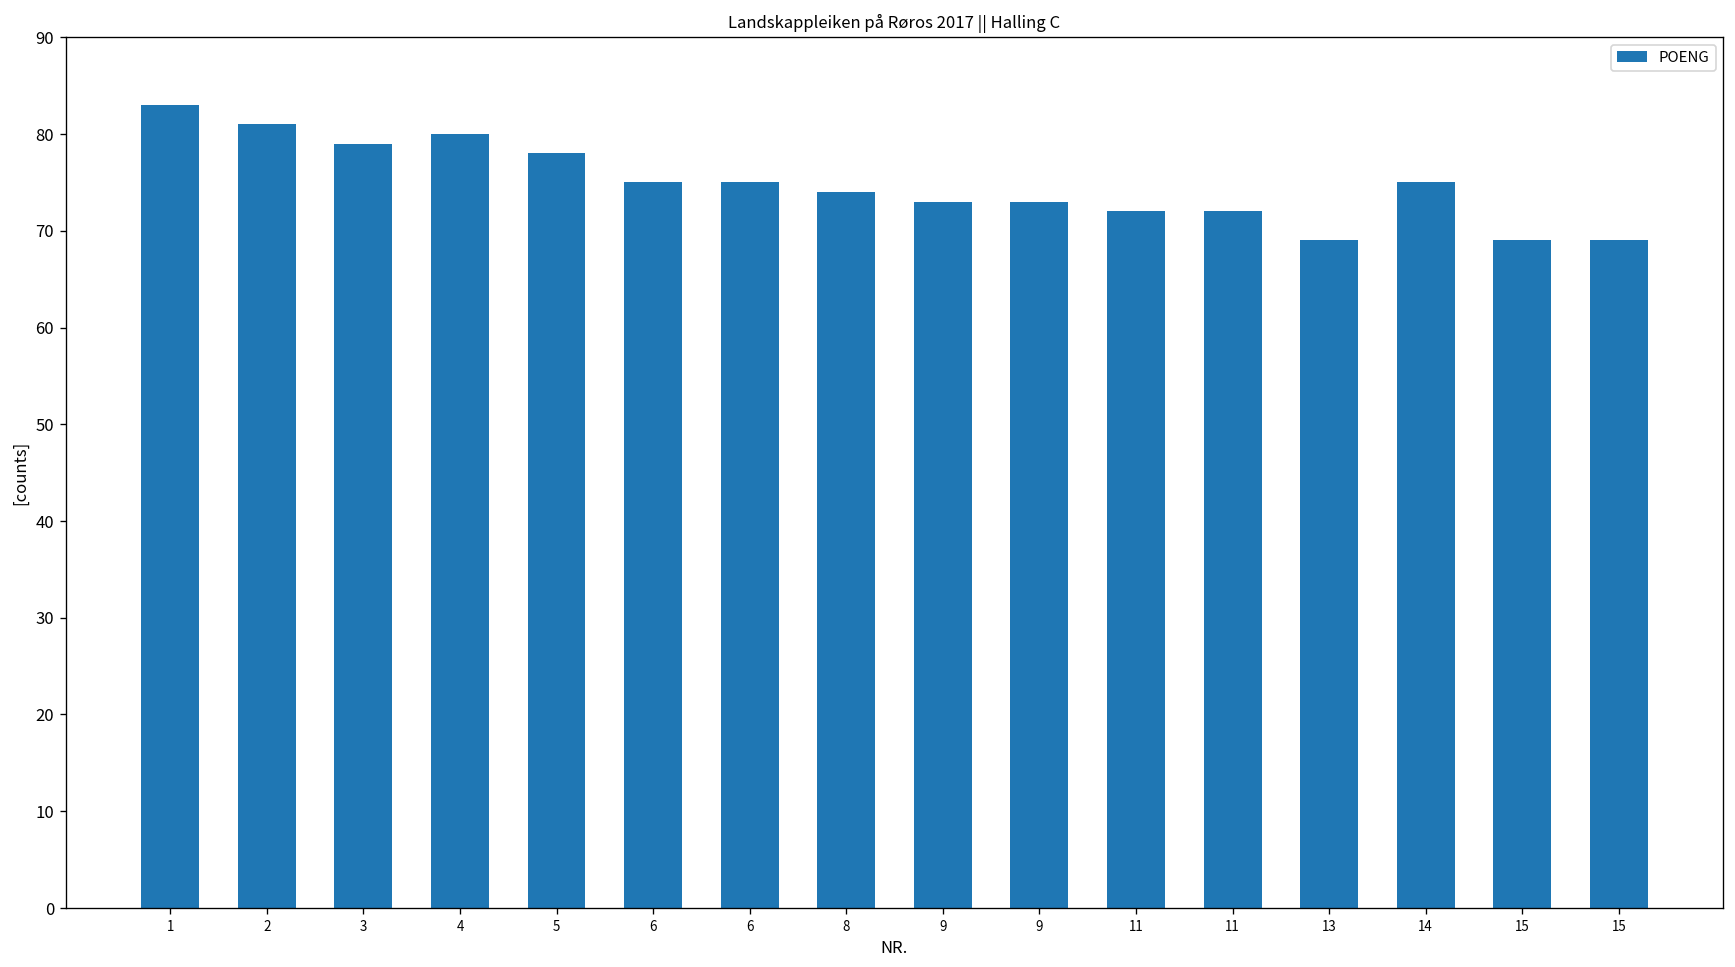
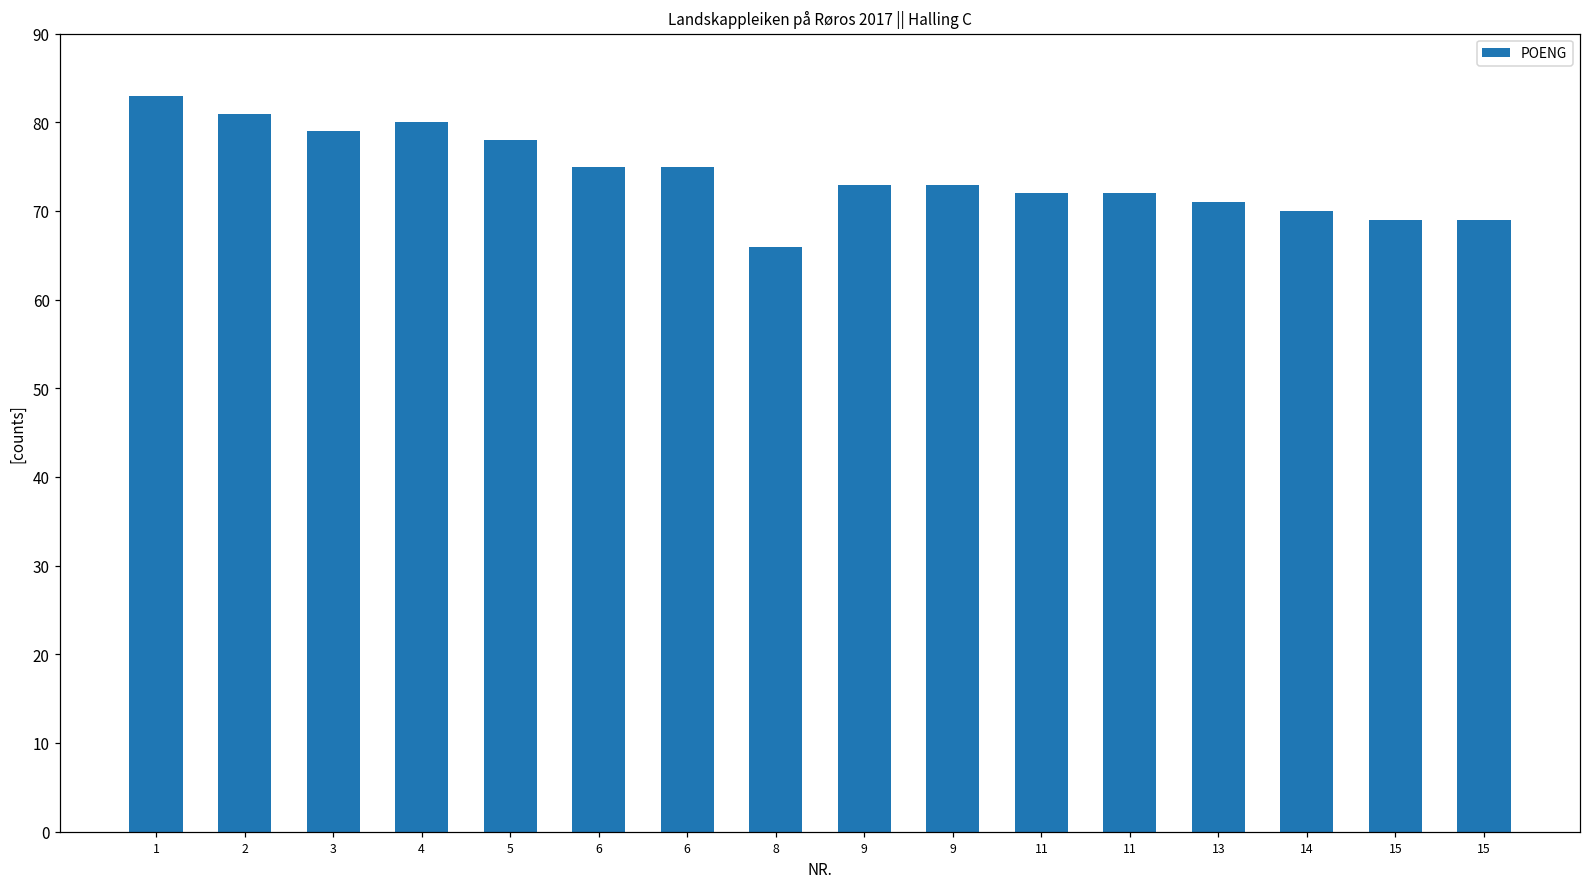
8: 74 -> 66
13: 69 -> 71
14: 75 -> 70
